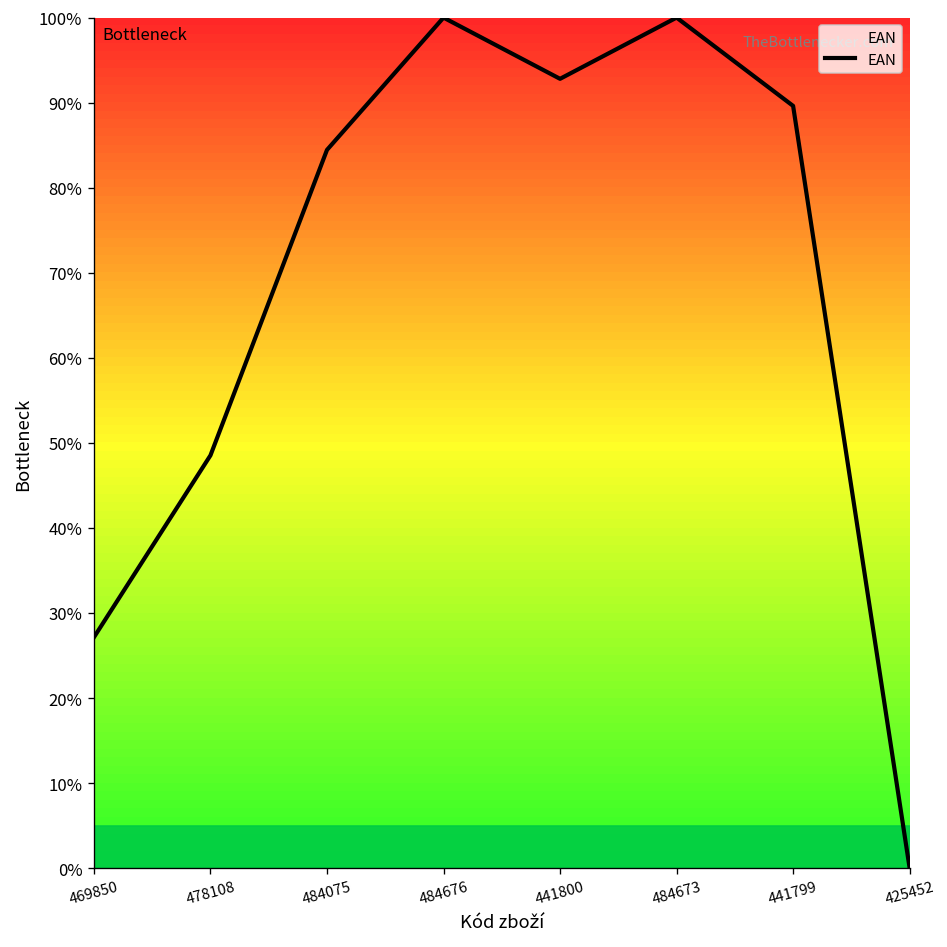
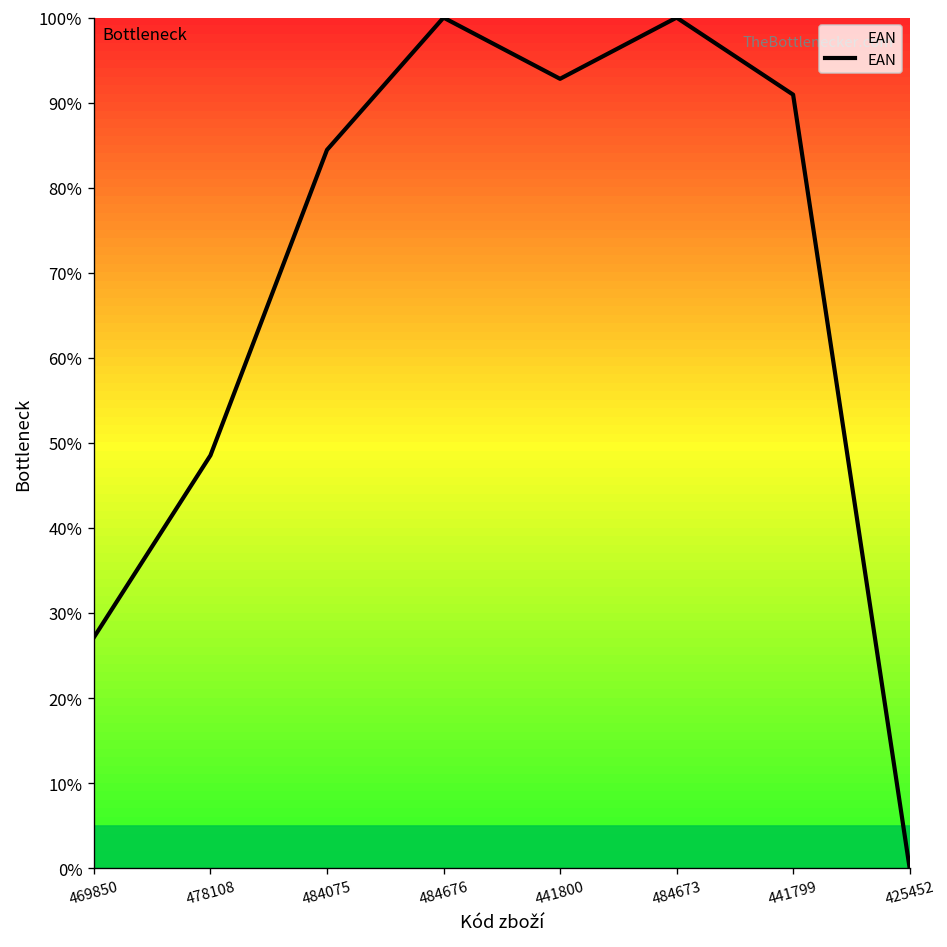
441799: 90% -> 91%
